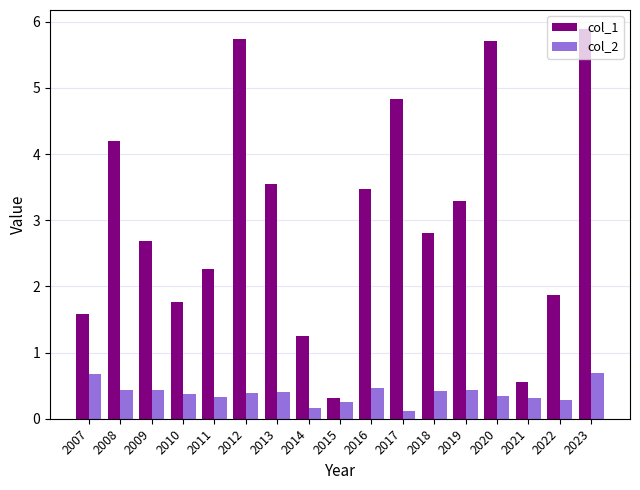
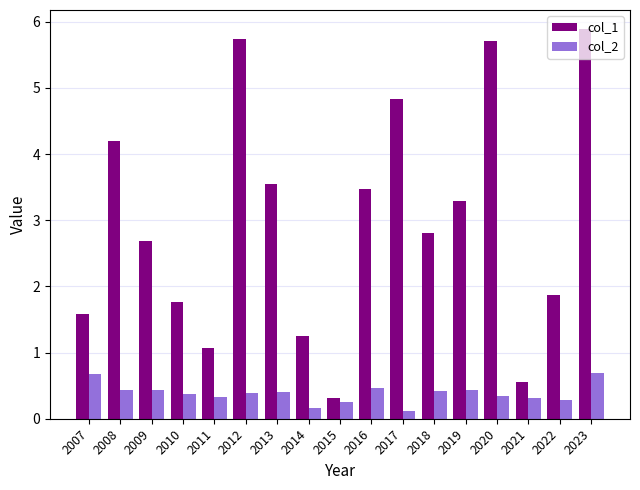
col_1, 2011: 2.3 -> 1.1
